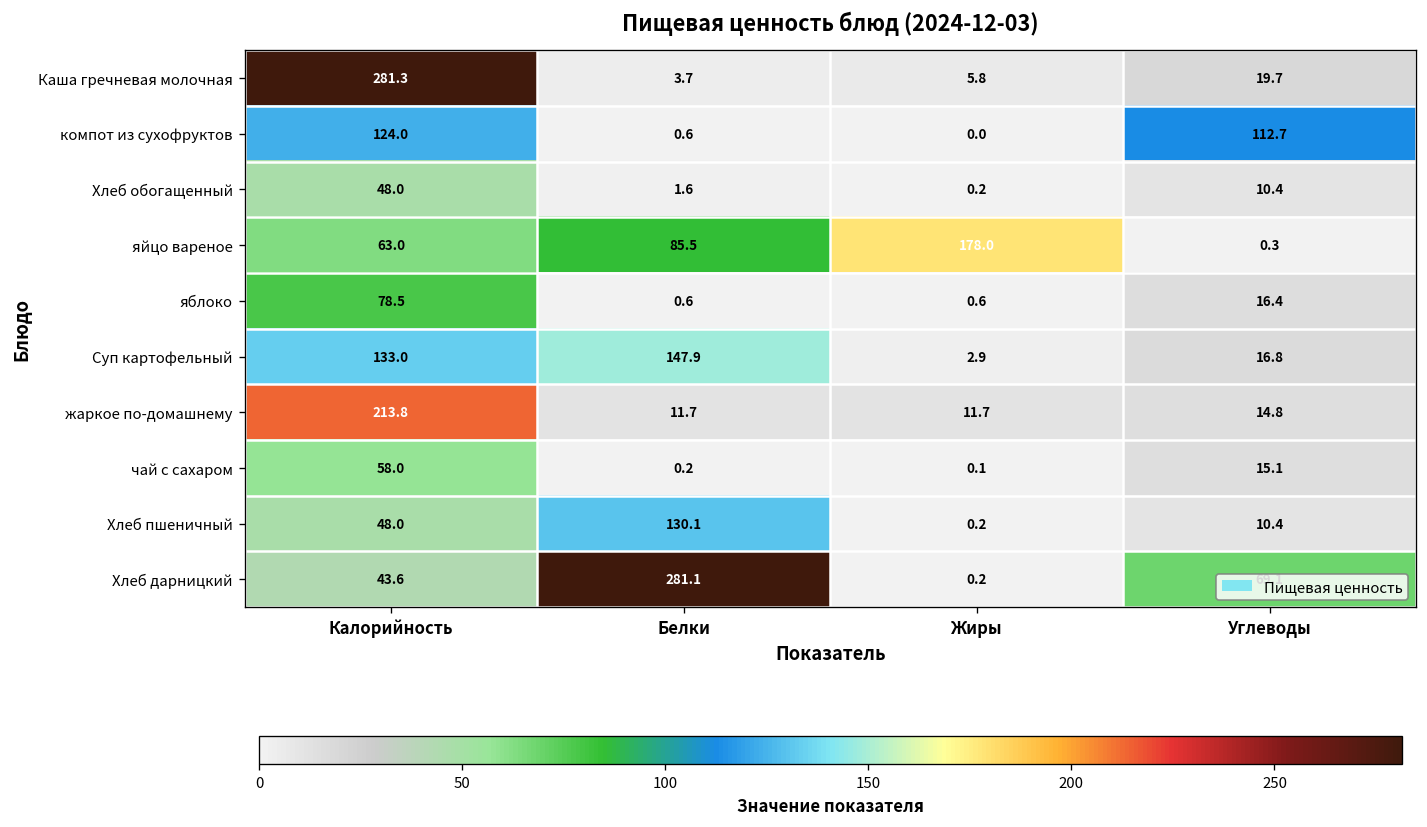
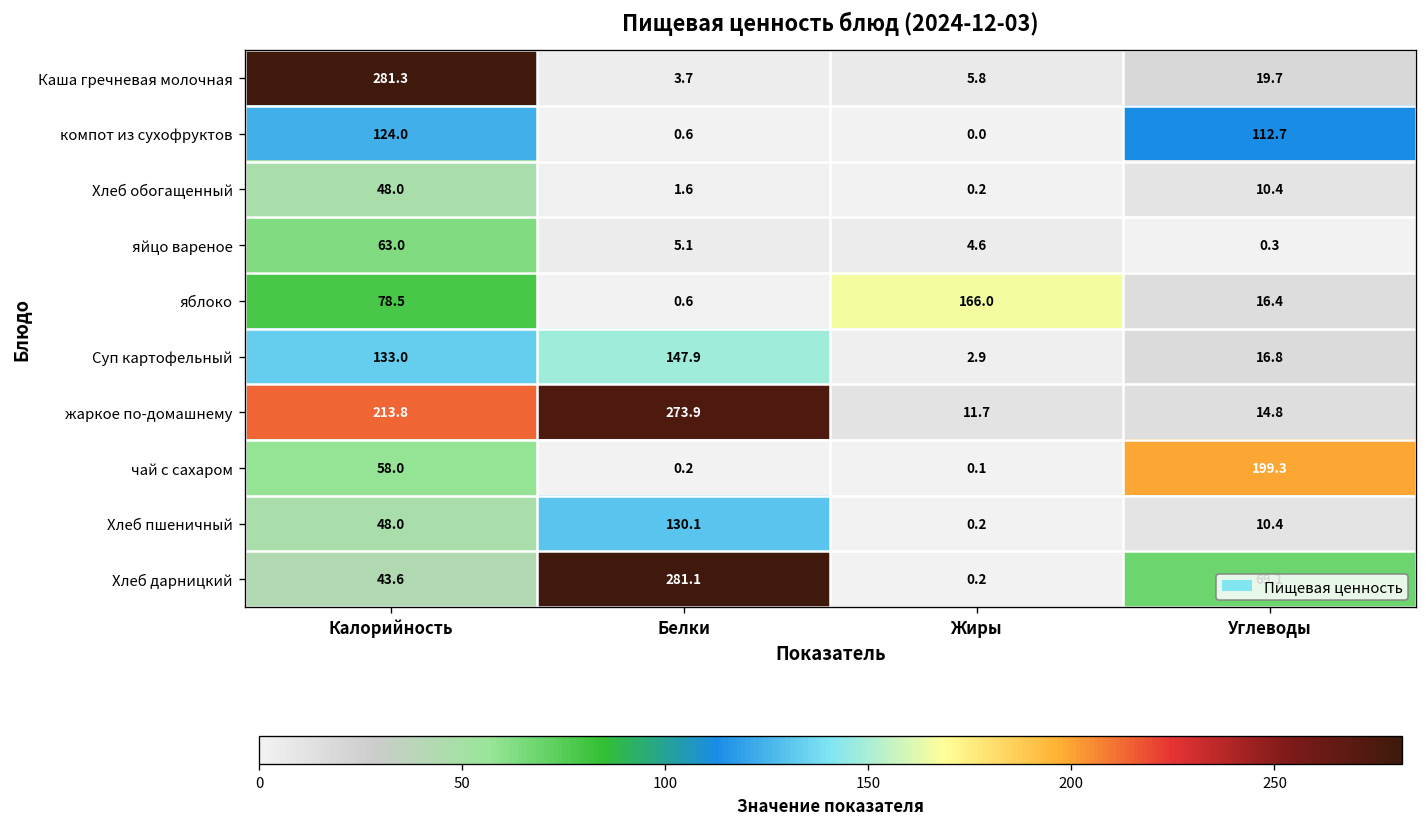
яйцо вареное, Белки: 85.5 -> 5.1
яйцо вареное, Жиры: 178.0 -> 4.6
яблоко, Жиры: 0.6 -> 166.0
жаркое по-домашнему, Белки: 11.7 -> 273.9
чай с сахаром, Углеводы: 15.1 -> 199.3
